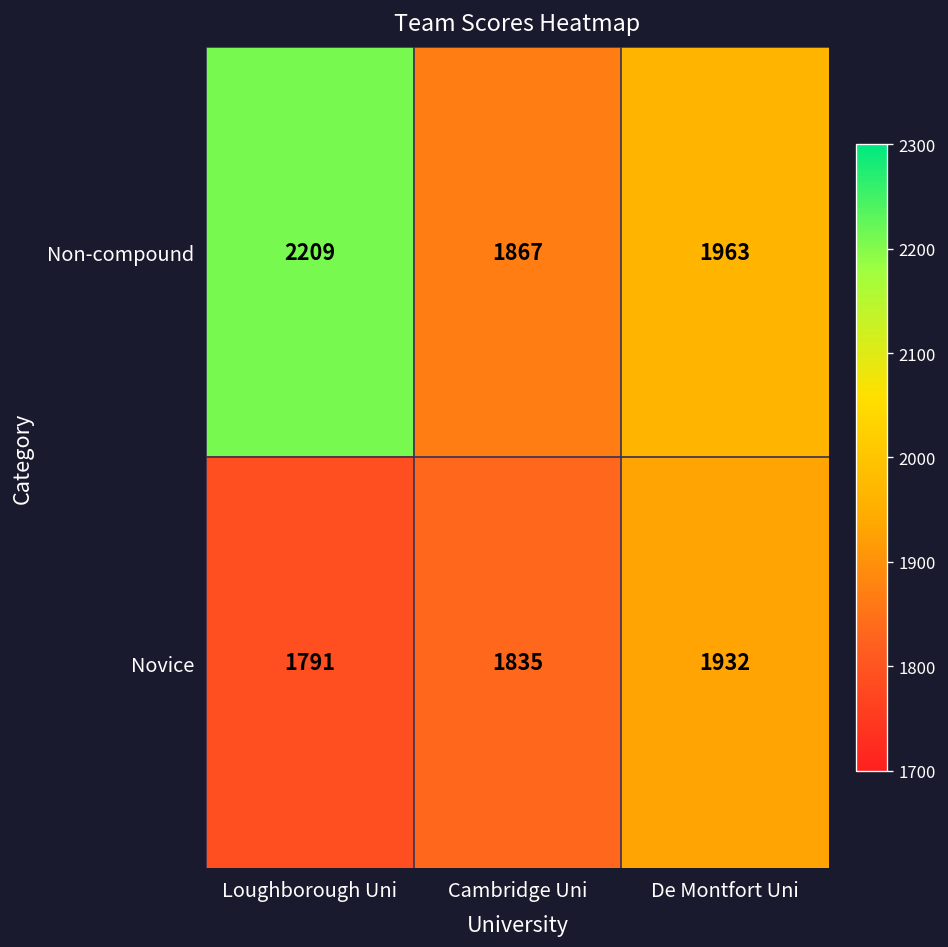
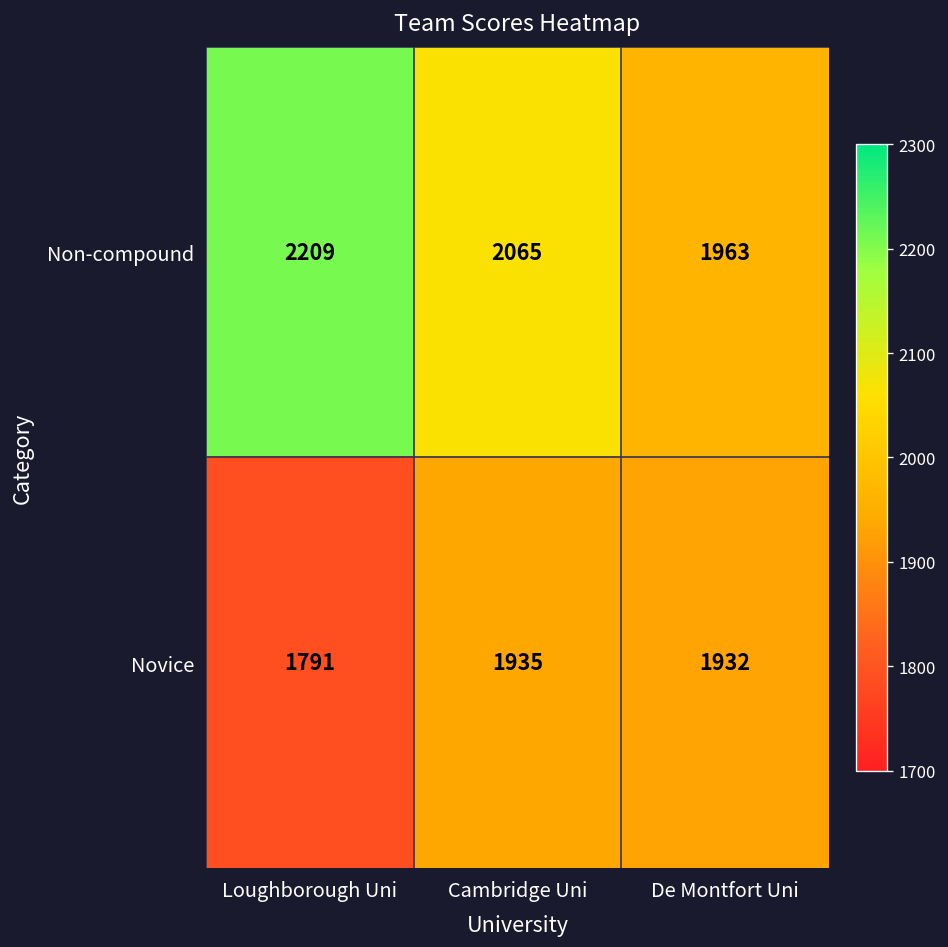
Non-compound, Cambridge Uni: 1867 -> 2065
Novice, Cambridge Uni: 1835 -> 1935
